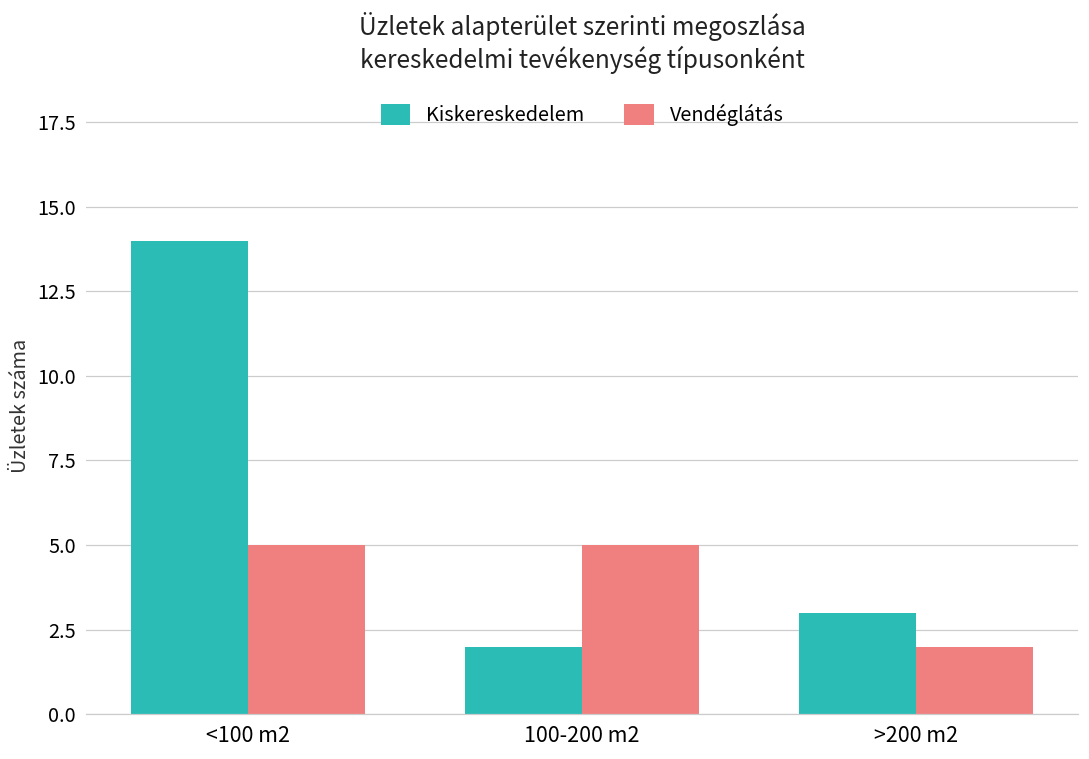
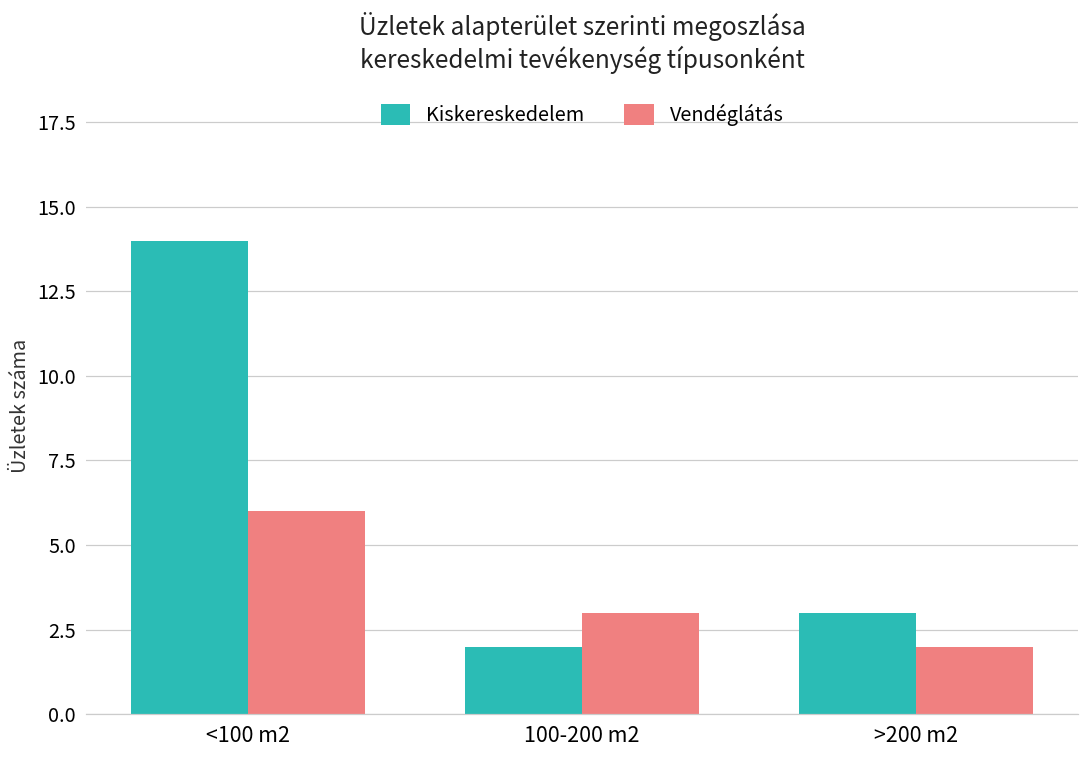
Vendéglátás, <100 m2: 5 -> 6
Vendéglátás, 100-200 m2: 5 -> 3
